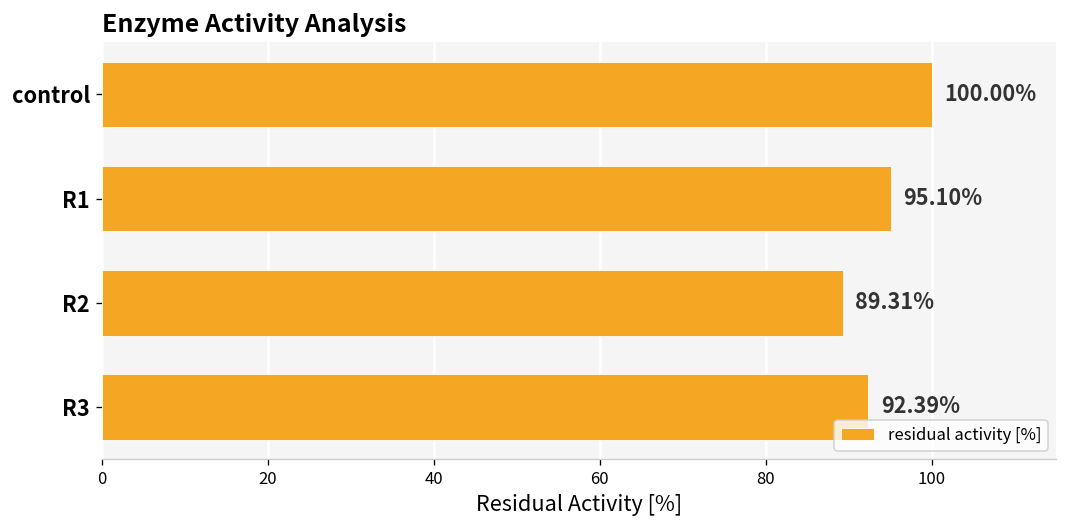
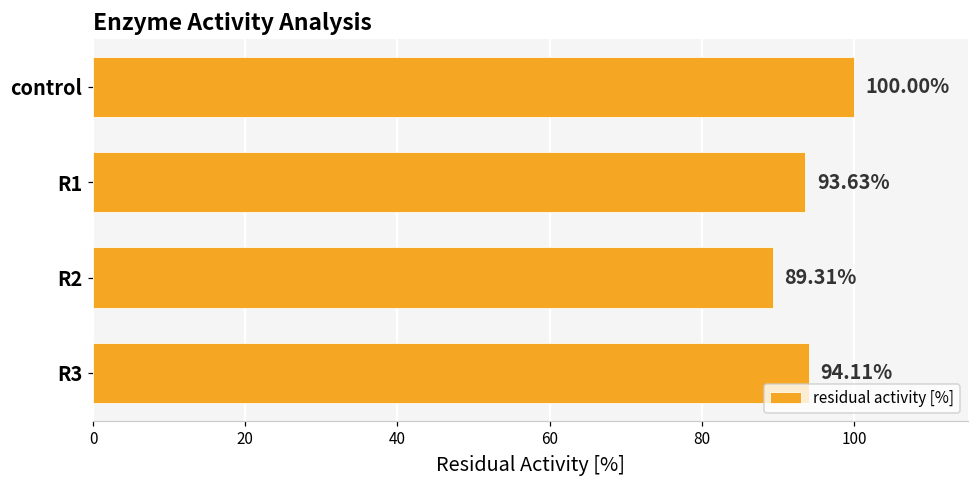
R1: 95.10% -> 93.63%
R3: 92.39% -> 94.11%
